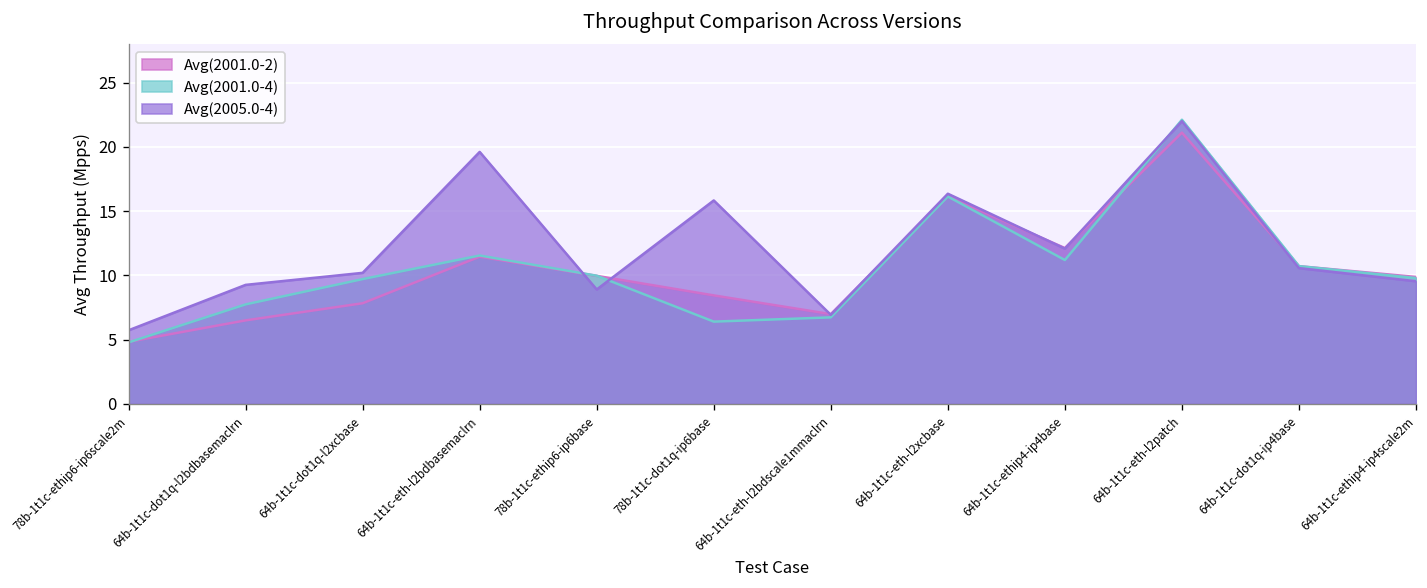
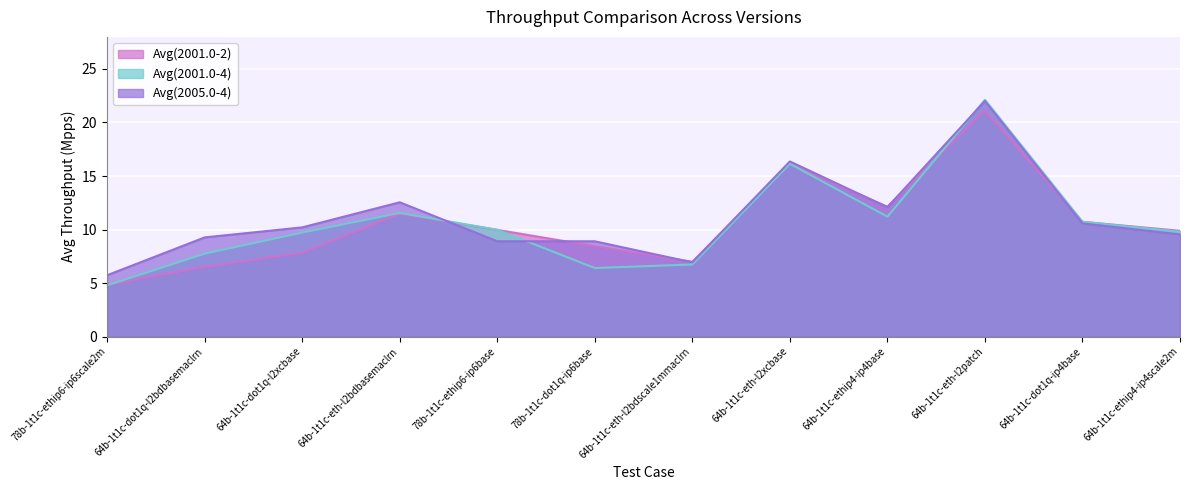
Avg(2005.0-4), 64b-1t1c-eth-l2bdbasemaclrn: 19.6 -> 12.5
Avg(2005.0-4), 78b-1t1c-dot1q-ip6base: 15.8 -> 8.9
